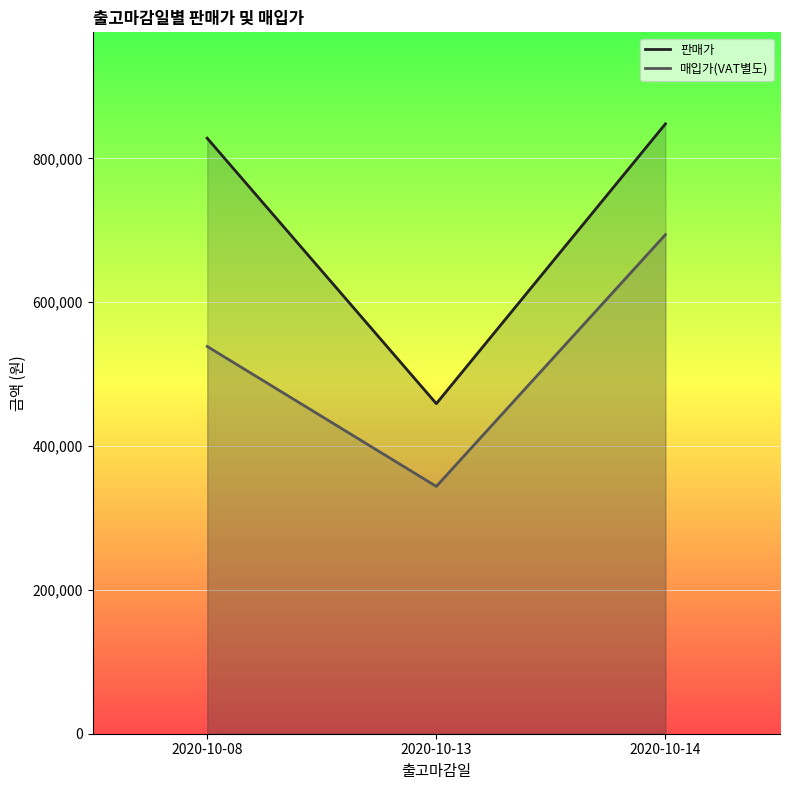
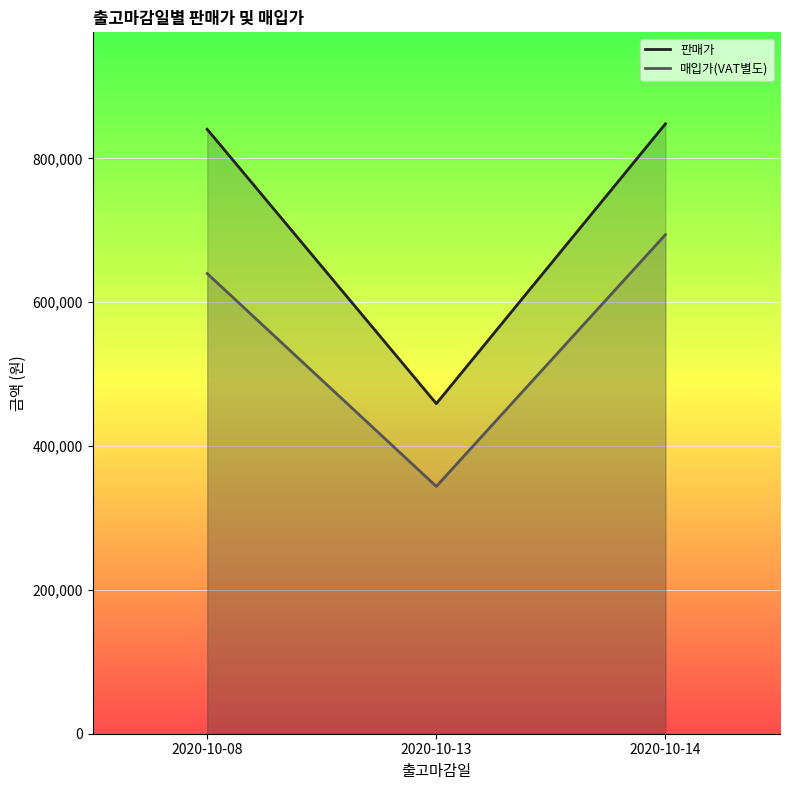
판매가, 2020-10-08: 830,000 -> 840,000
매입가(VAT별도), 2020-10-08: 540,000 -> 640,000
